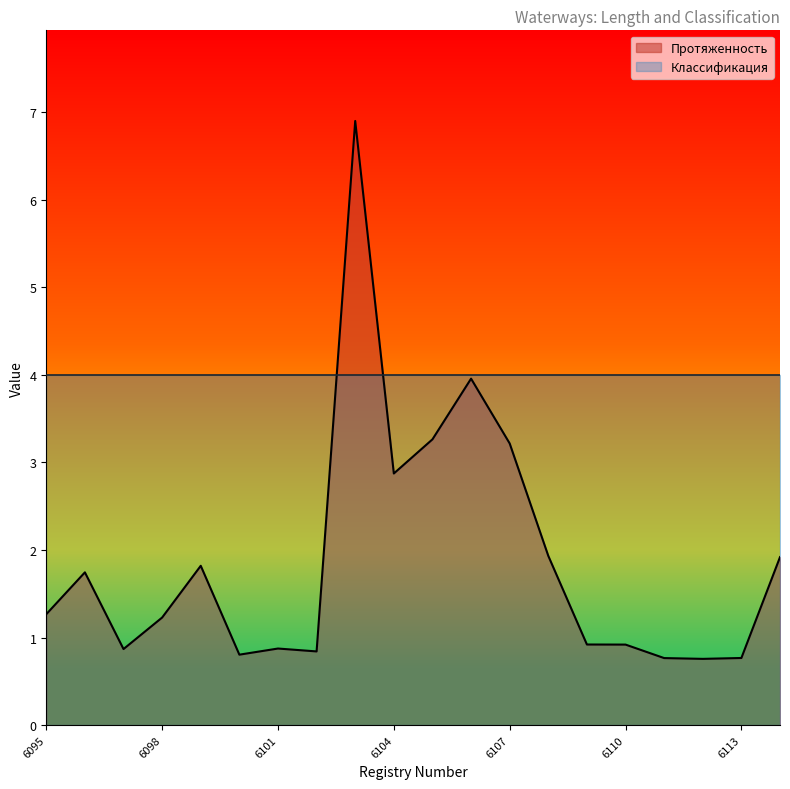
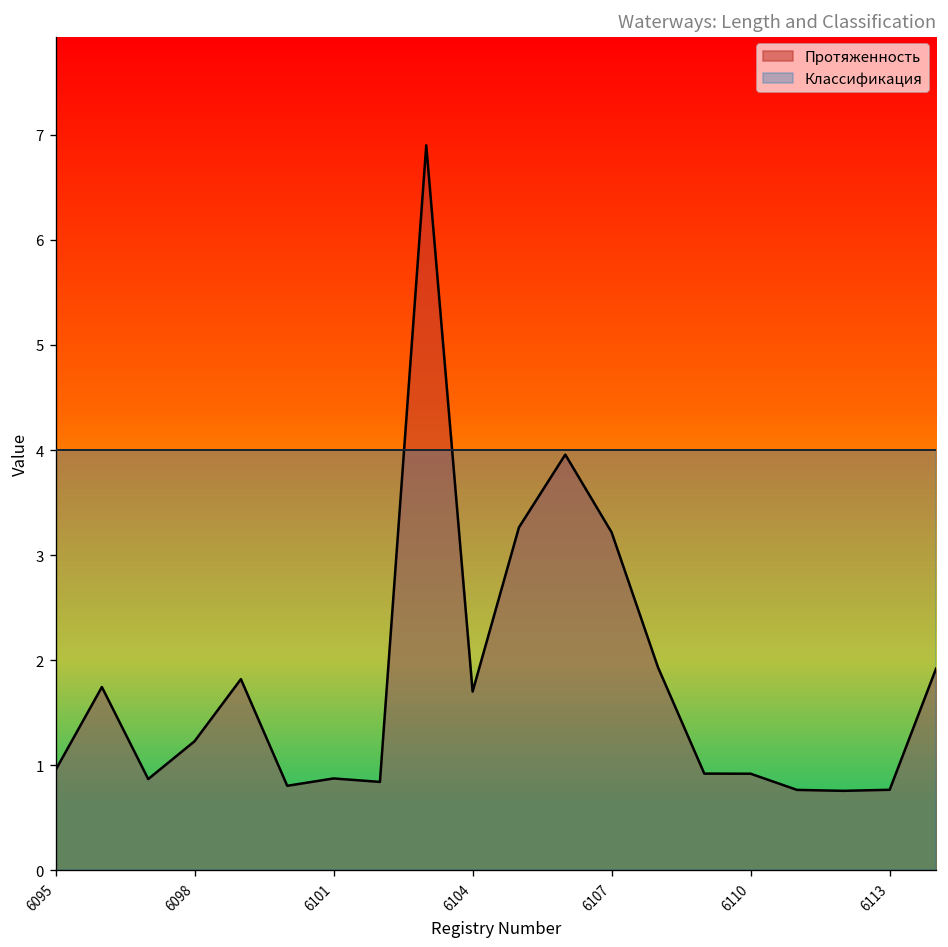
Протяженность, 6095: 1.3 -> 1.0
Протяженность, 6104: 2.9 -> 1.7
